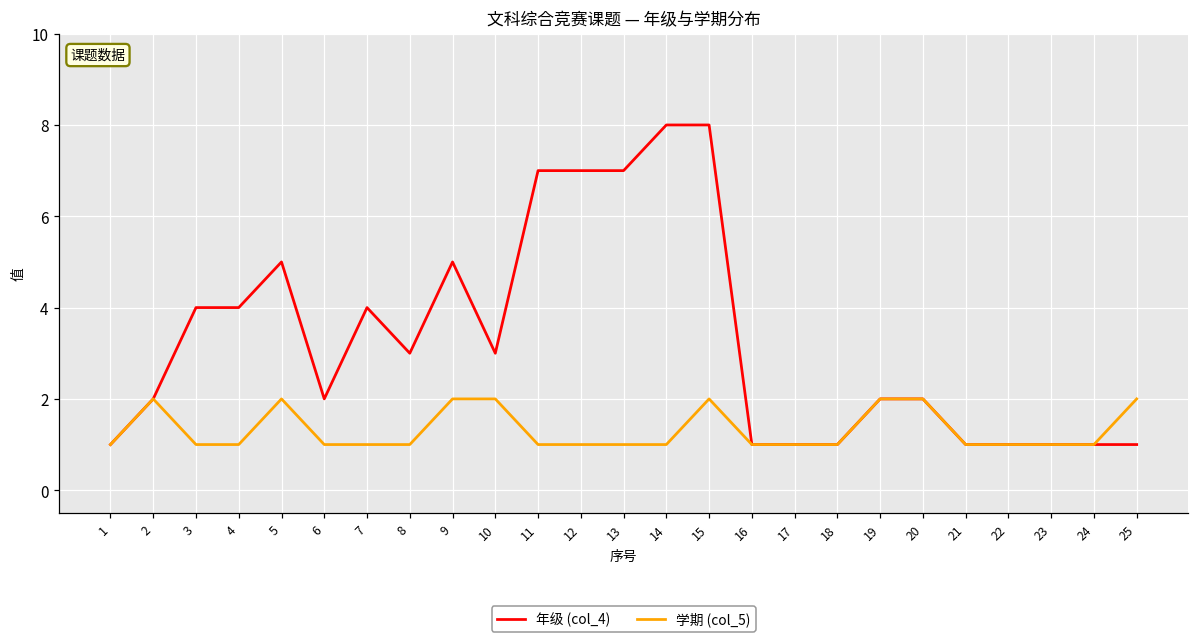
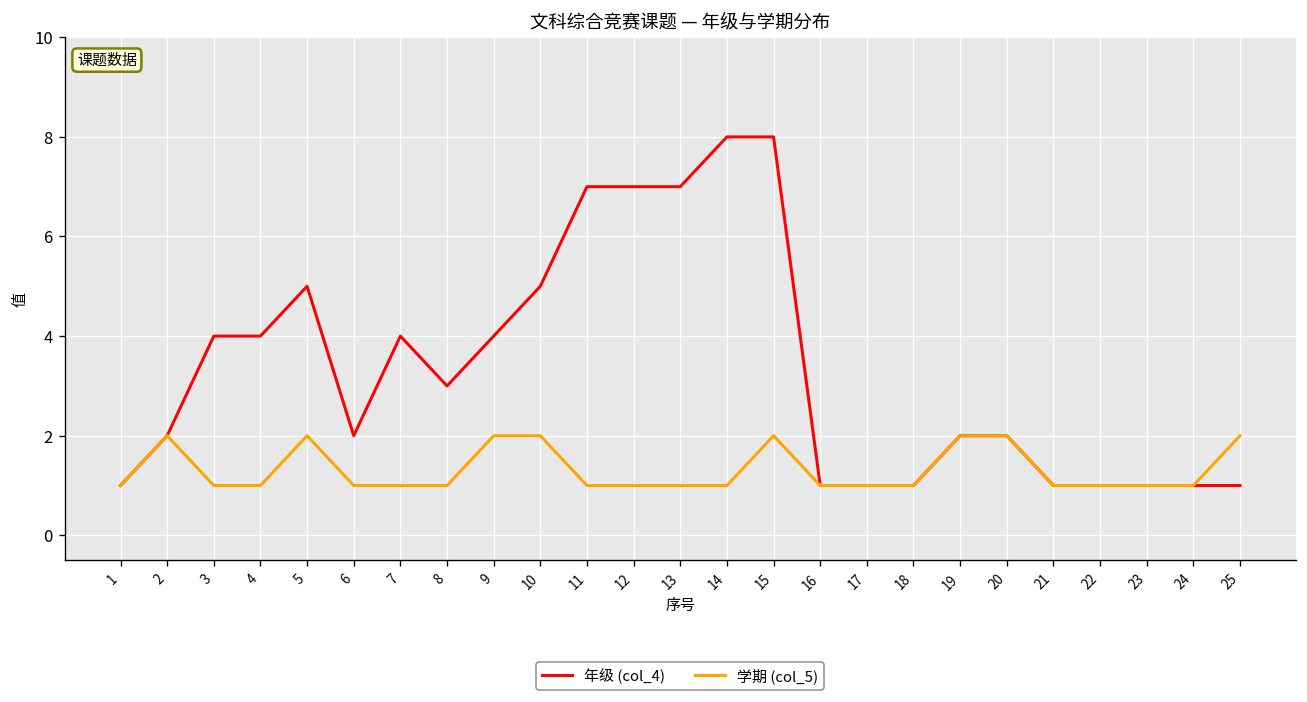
年级 (col_4), 9: 5 -> 4
年级 (col_4), 10: 3 -> 5
